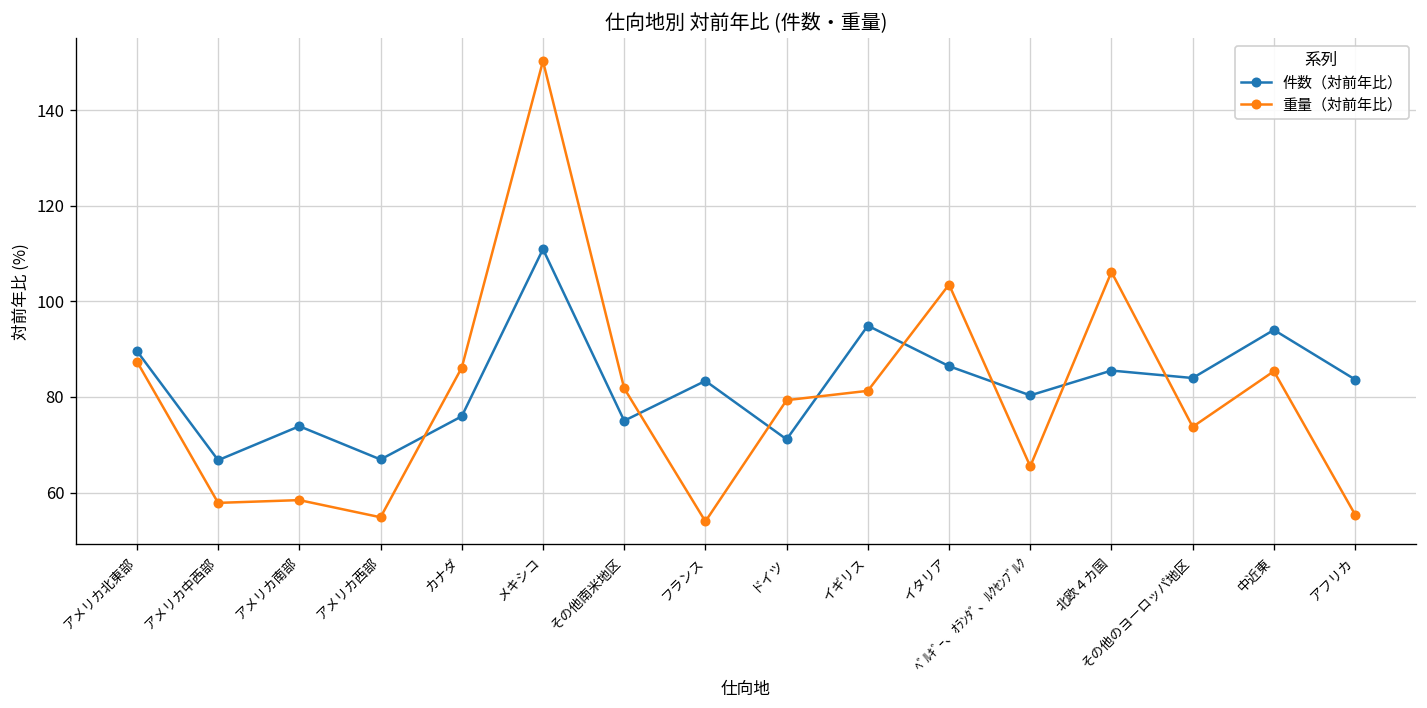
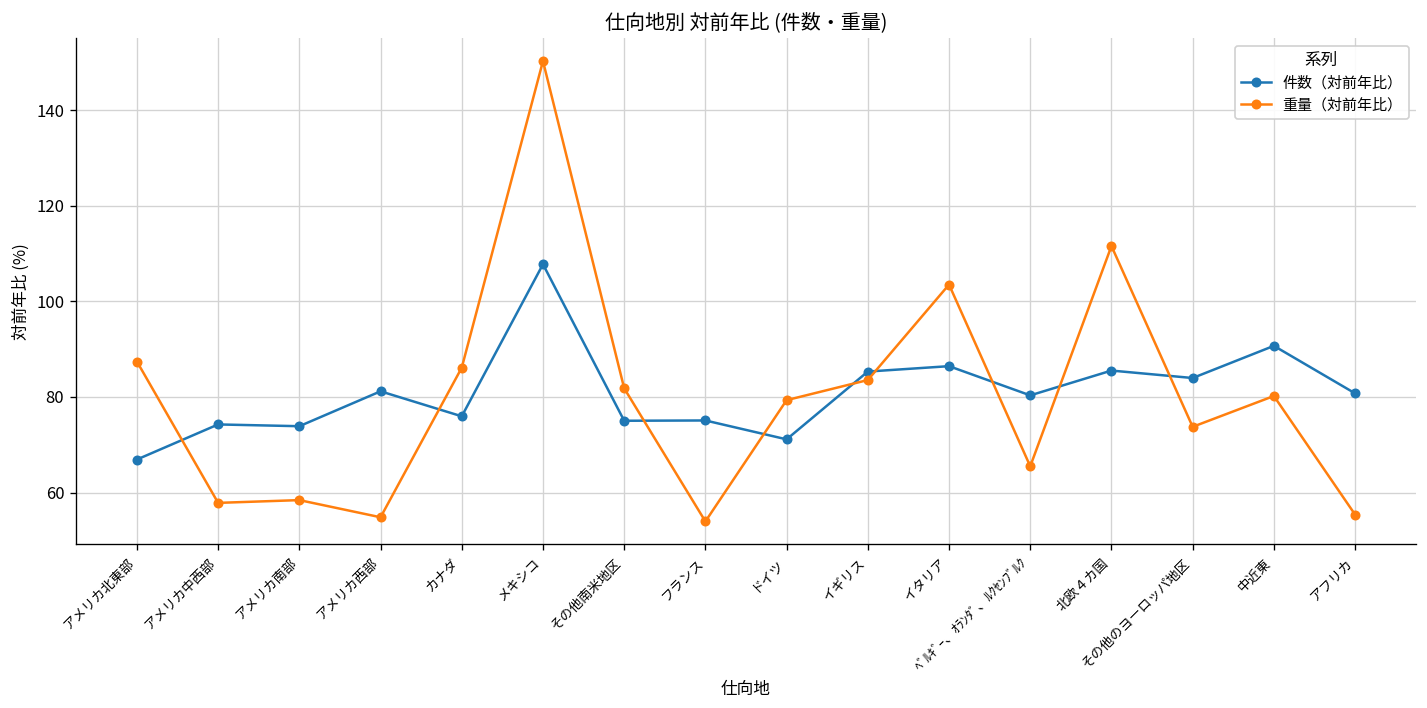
件数（対前年比）, アメリカ北東部: 90 -> 67
件数（対前年比）, アメリカ中西部: 67 -> 74
件数（対前年比）, アメリカ西部: 67 -> 81
件数（対前年比）, メキシコ: 111 -> 108
件数（対前年比）, フランス: 83 -> 75
件数（対前年比）, イギリス: 95 -> 85
重量（対前年比）, イギリス: 81 -> 84
重量（対前年比）, 北欧４カ国: 106 -> 112
件数（対前年比）, 中近東: 94 -> 91
重量（対前年比）, 中近東: 85 -> 80
件数（対前年比）, アフリカ: 84 -> 81
